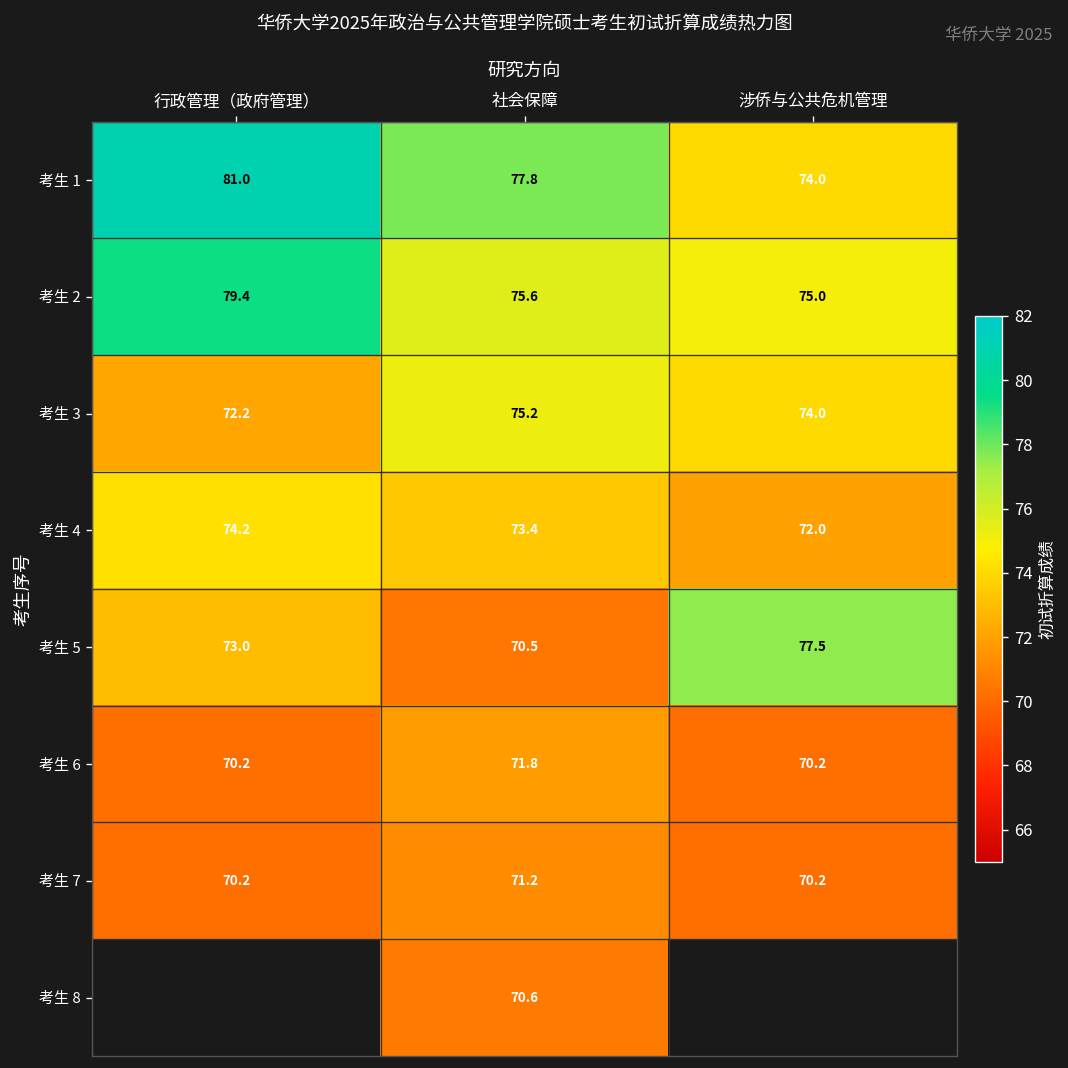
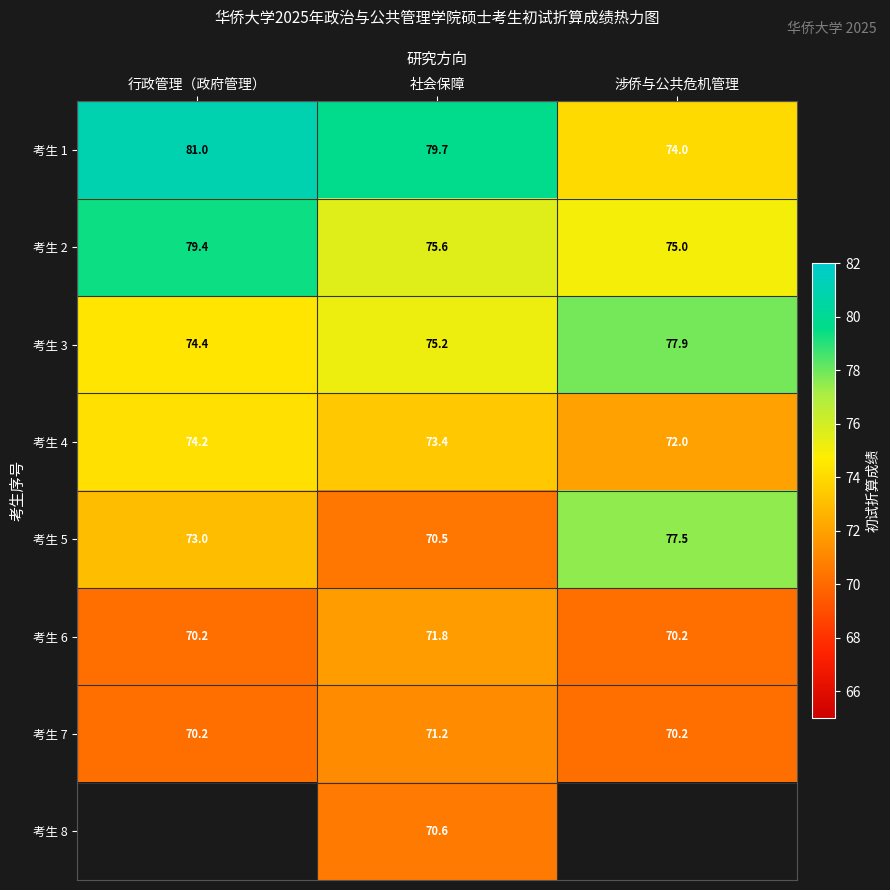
考生 1, 社会保障: 77.8 -> 79.7
考生 3, 行政管理（政府管理）: 72.2 -> 74.4
考生 3, 涉侨与公共危机管理: 74.0 -> 77.9
